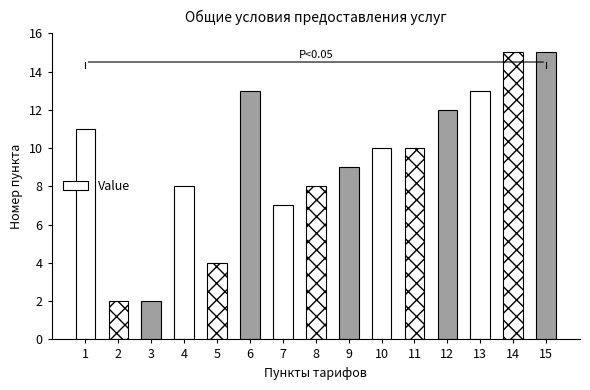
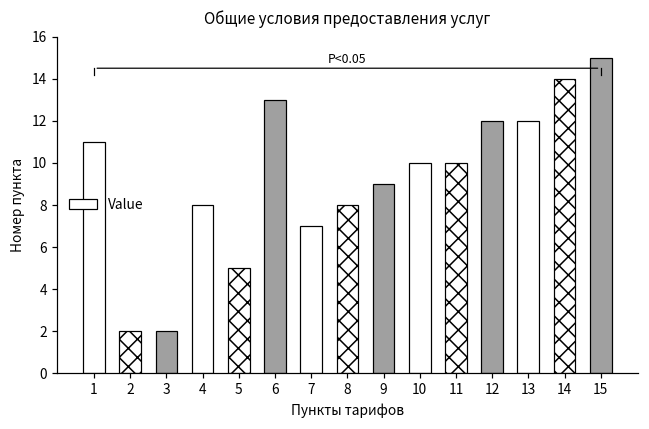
Value, 5: 4 -> 5
Value, 13: 13 -> 12
Value, 14: 15 -> 14
